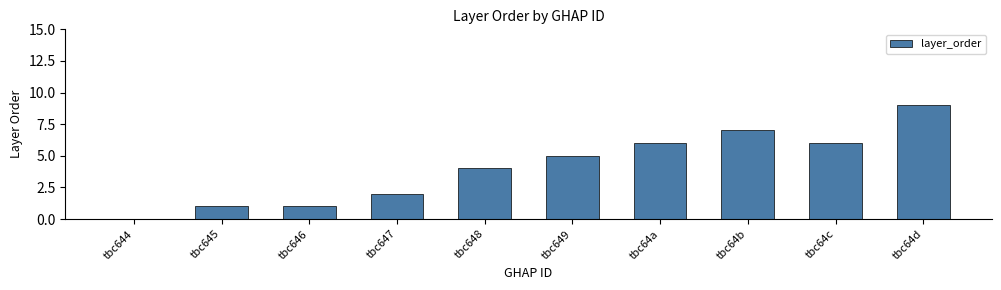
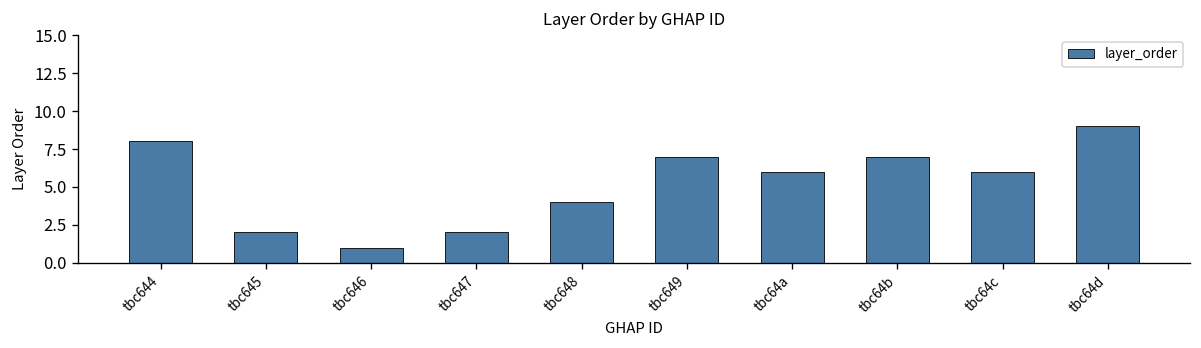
tbc644: 0 -> 8
tbc645: 1 -> 2
tbc649: 5 -> 7
